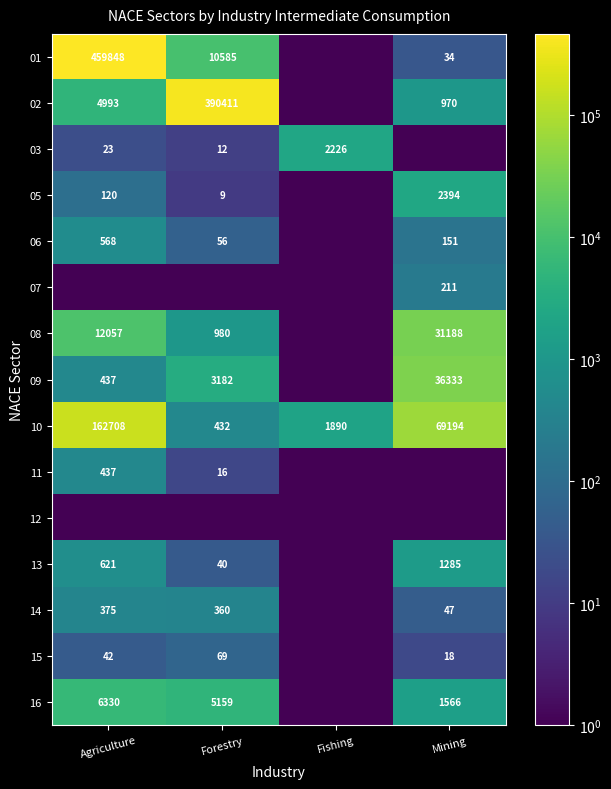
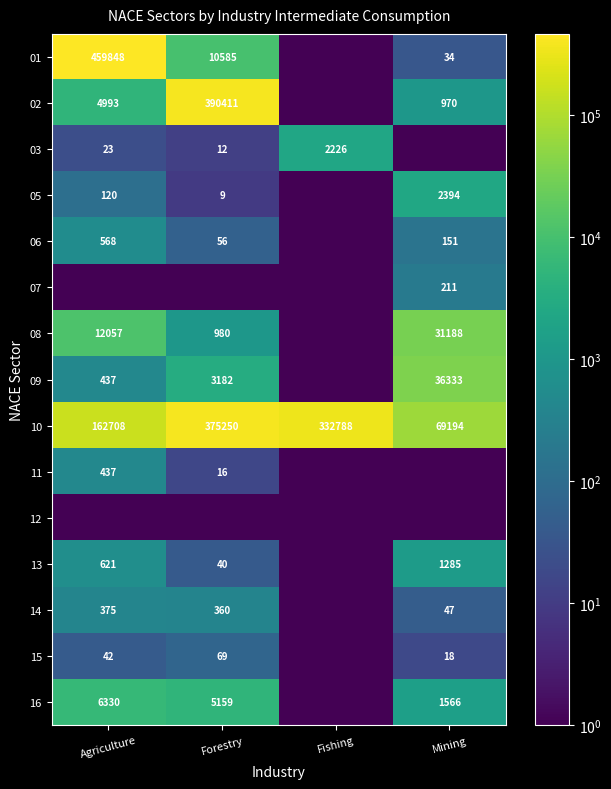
10, Forestry: 432 -> 375250
10, Fishing: 1890 -> 332788
